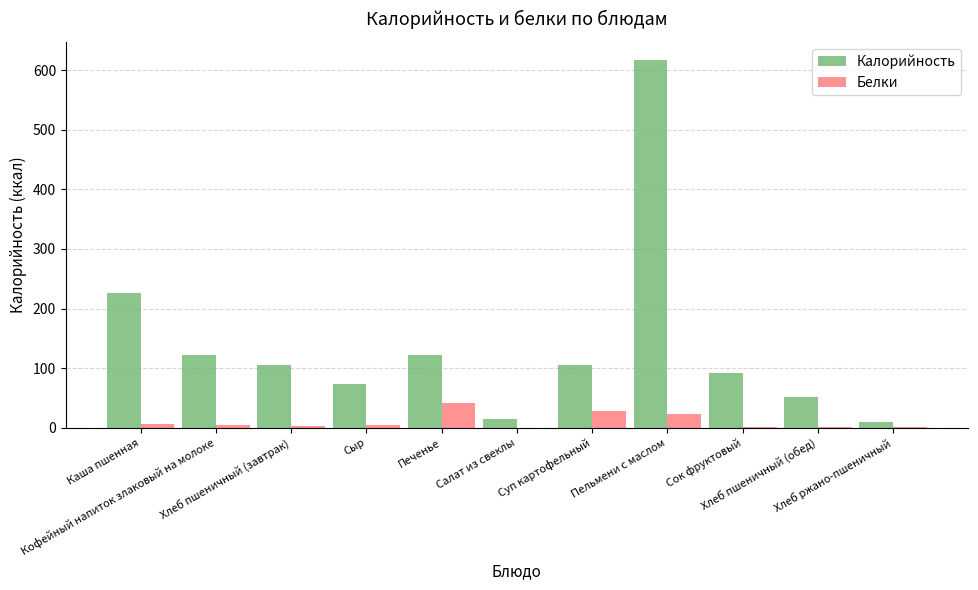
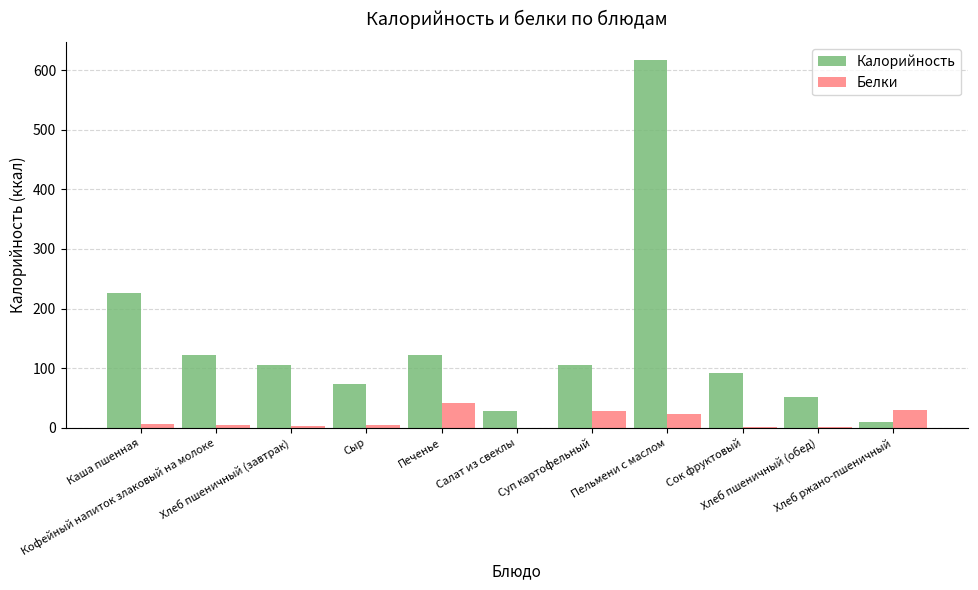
Калорийность, Салат из свеклы: 10 -> 30
Белки, Хлеб ржано-пшеничный: 0 -> 30
